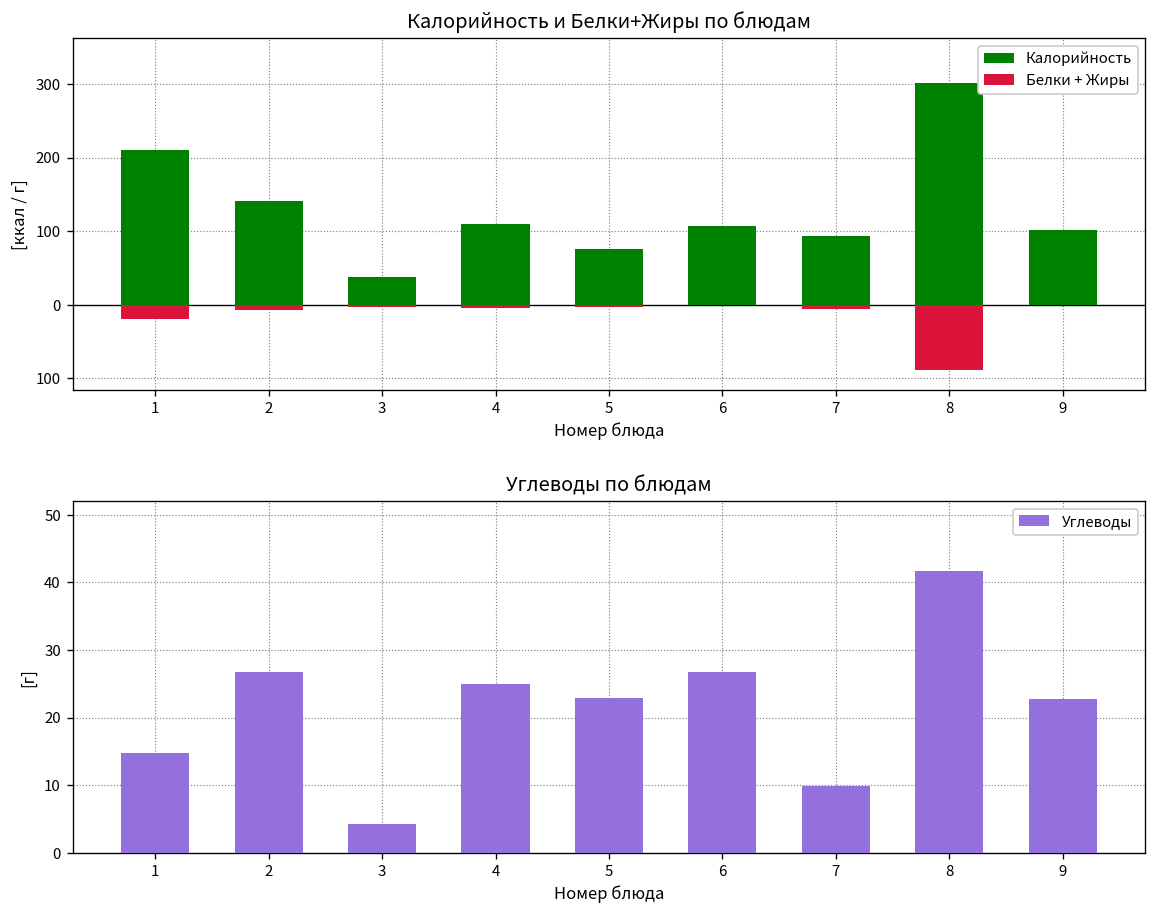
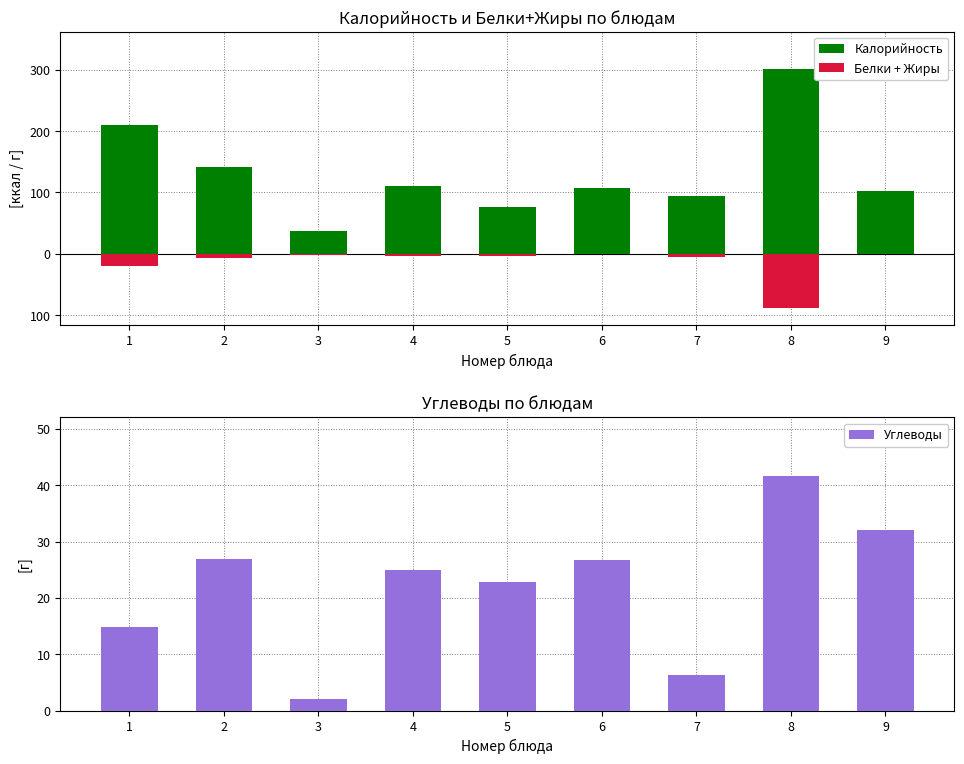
Углеводы по блюдам, 3: 4 -> 2
Углеводы по блюдам, 7: 10 -> 6
Углеводы по блюдам, 9: 23 -> 32
